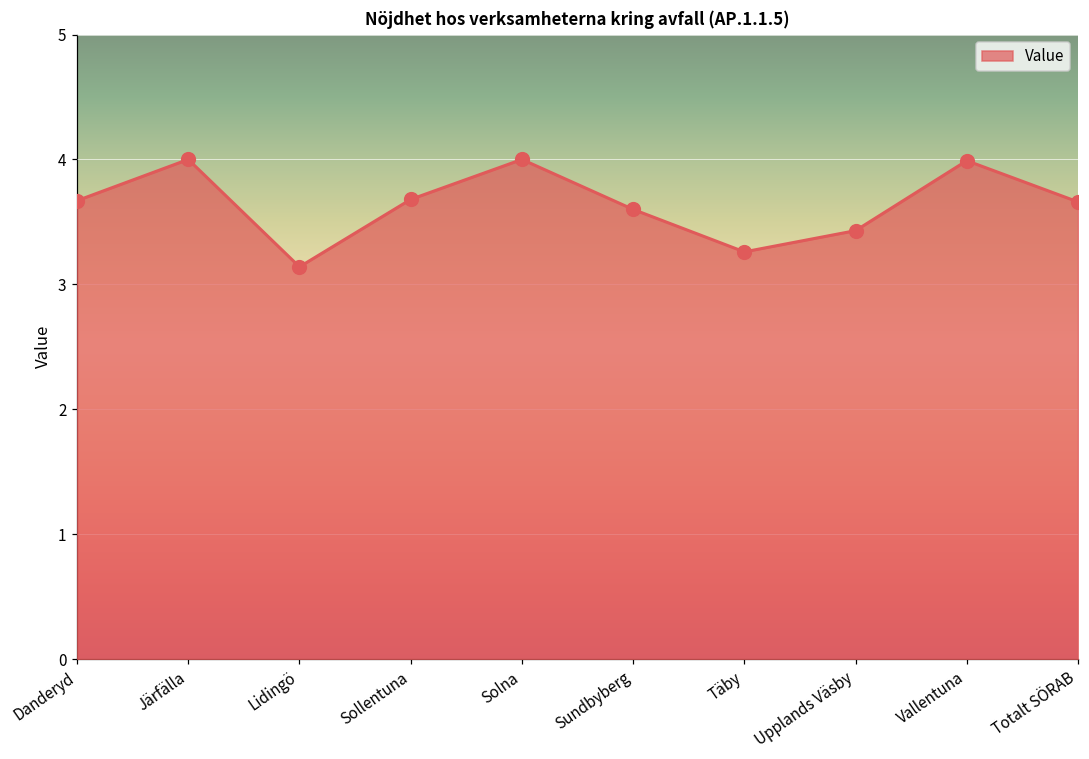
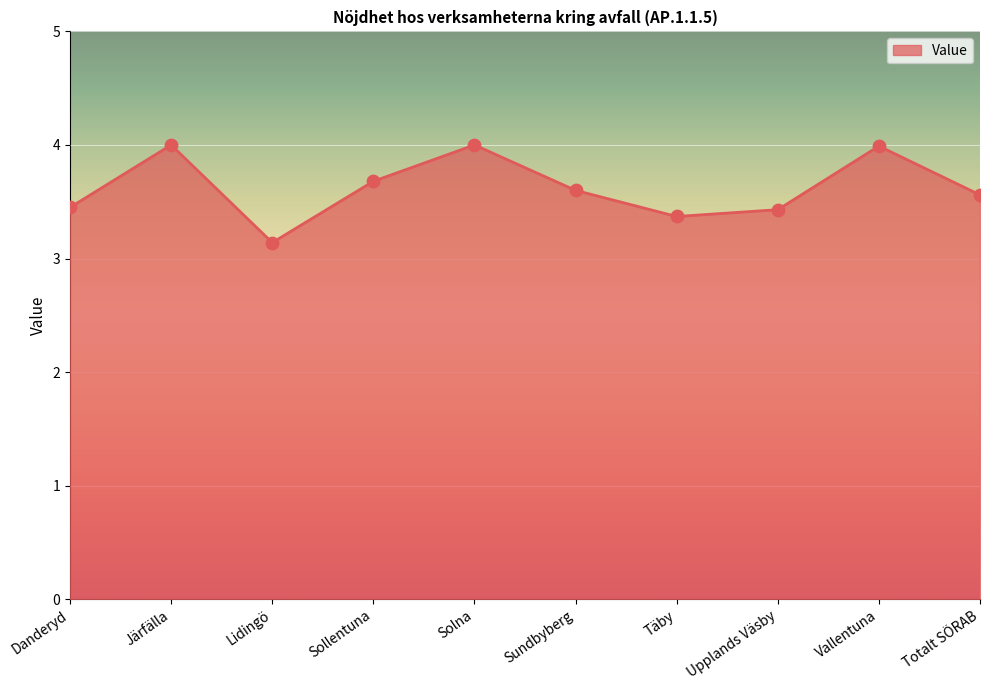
Danderyd: 3.67 -> 3.45
Täby: 3.26 -> 3.37
Totalt SÖRAB: 3.66 -> 3.56
